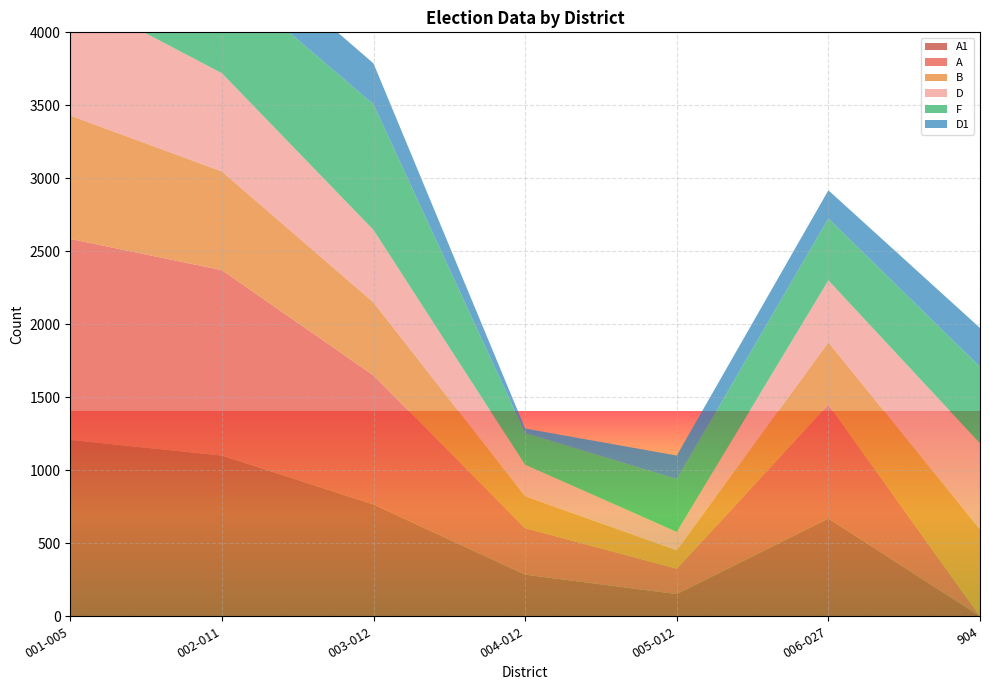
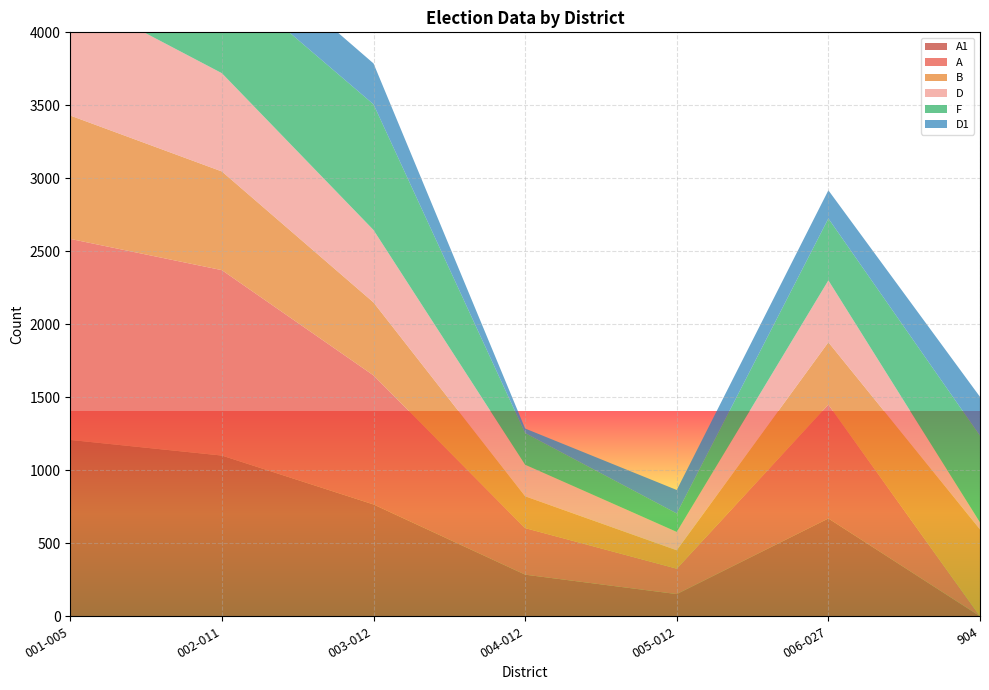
F, 005-012: 360 -> 130
D, 904: 590 -> 50
F, 904: 520 -> 590
